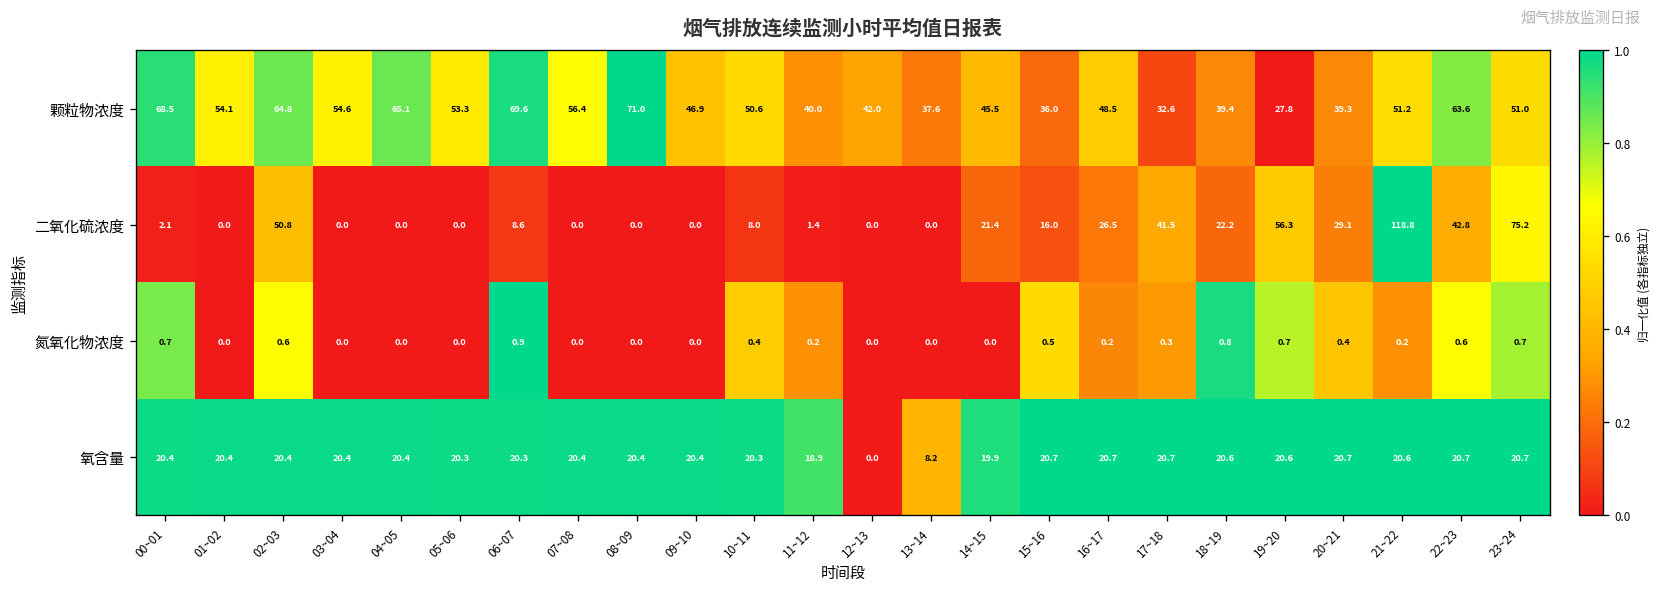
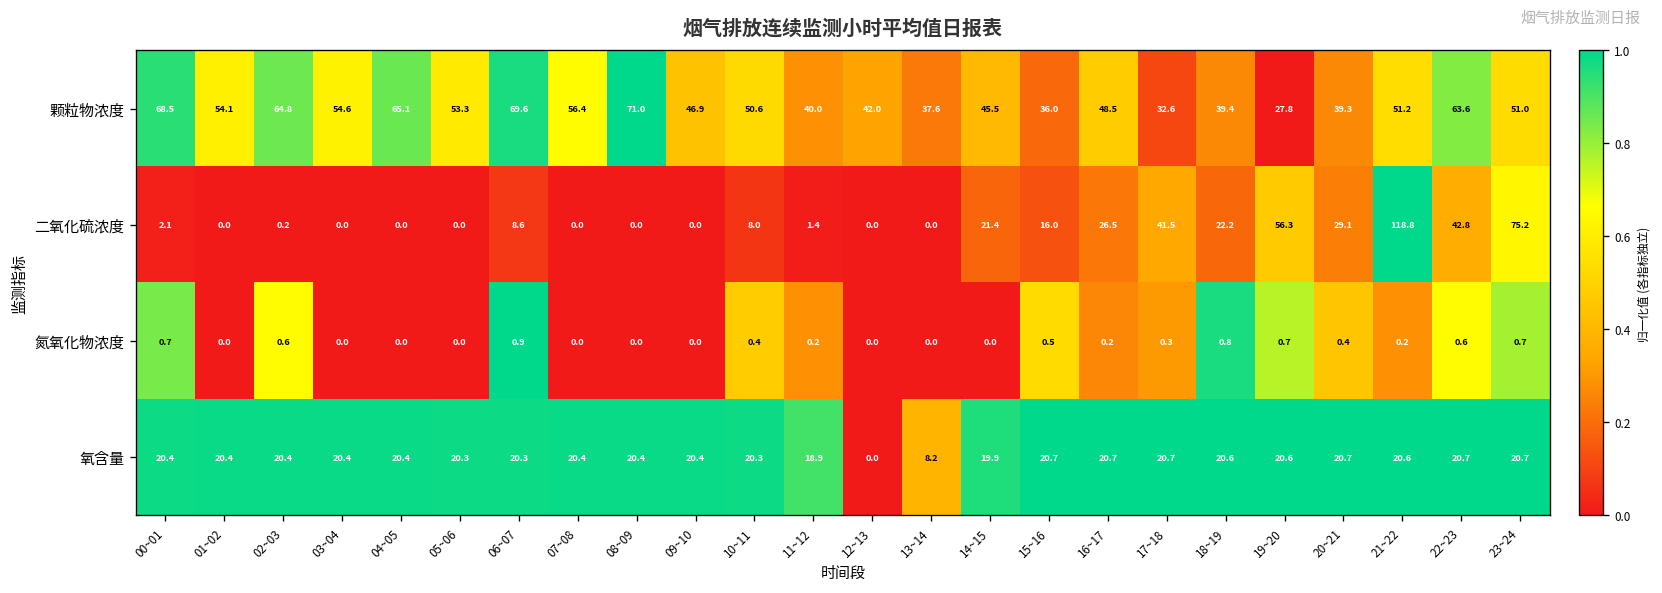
二氧化硫浓度, 02~03: 50.8 -> 0.2
